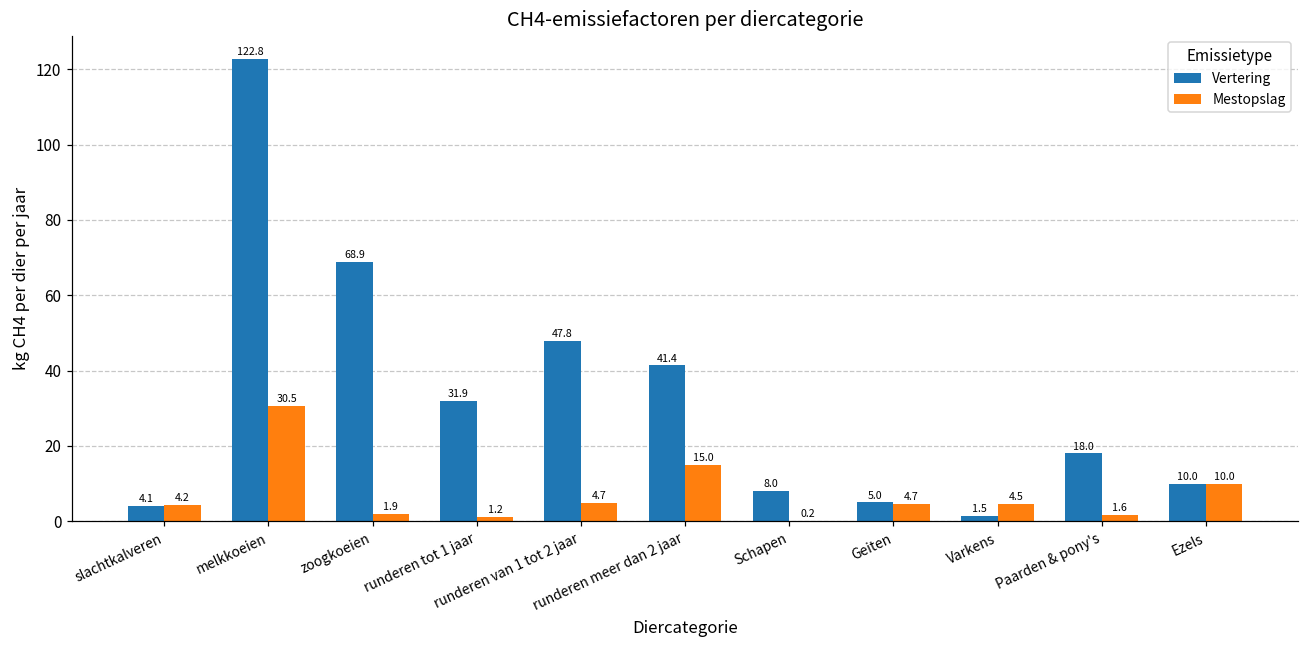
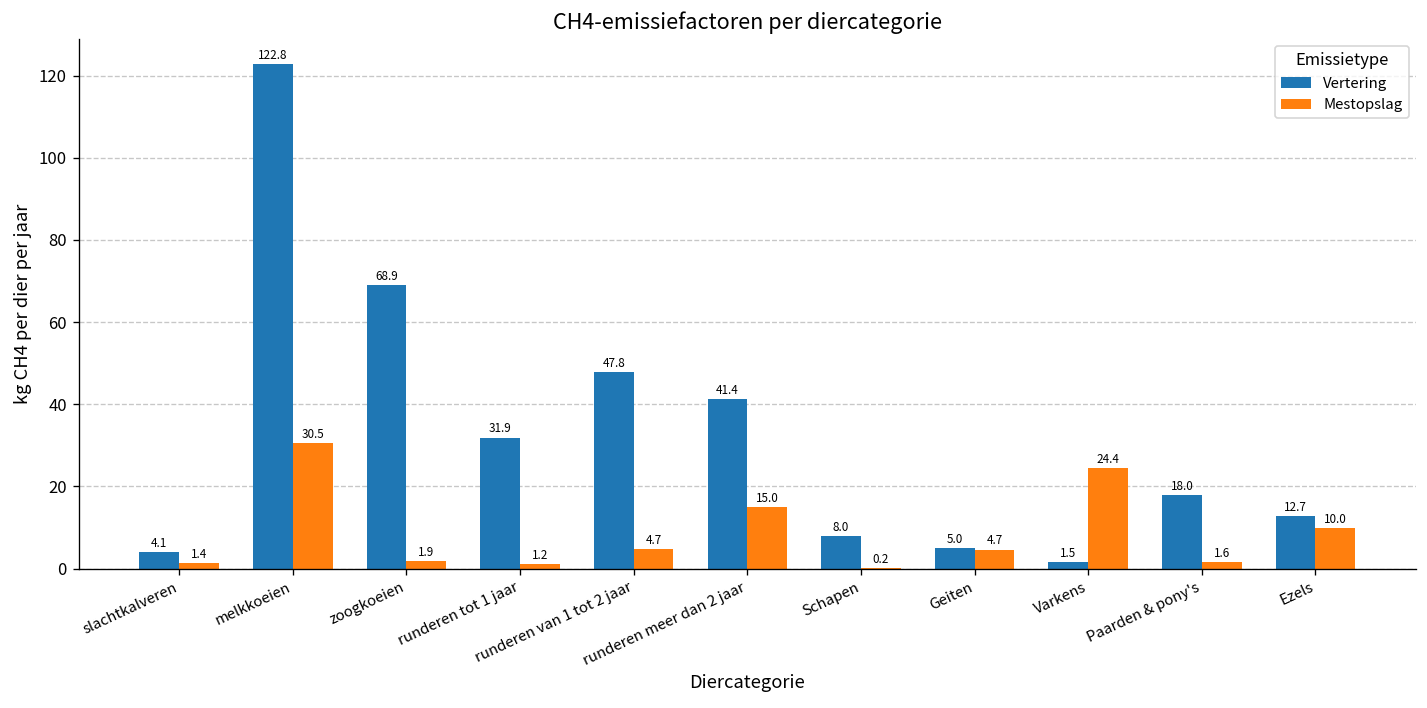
Mestopslag, slachtkalveren: 4.2 -> 1.4
Mestopslag, Varkens: 4.5 -> 24.4
Vertering, Ezels: 10.0 -> 12.7
